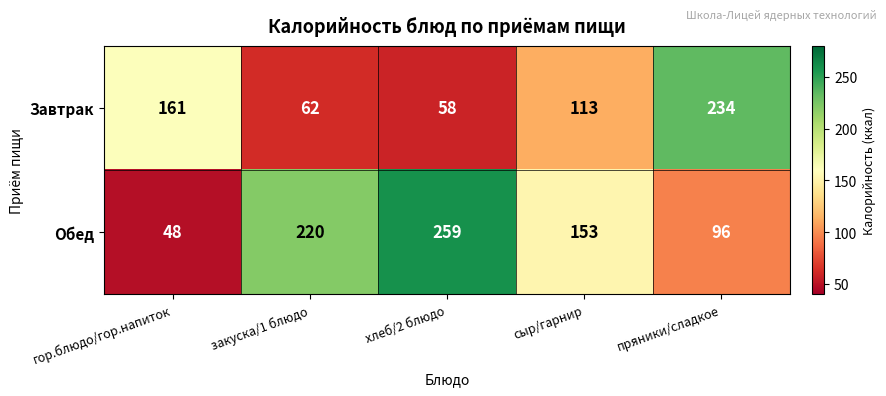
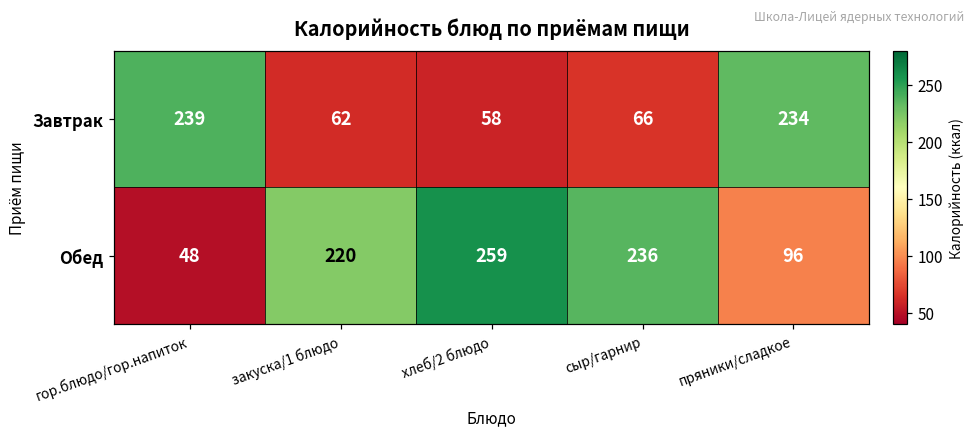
Завтрак, гор.блюдо/гор.напиток: 161 -> 239
Завтрак, сыр/гарнир: 113 -> 66
Обед, сыр/гарнир: 153 -> 236
